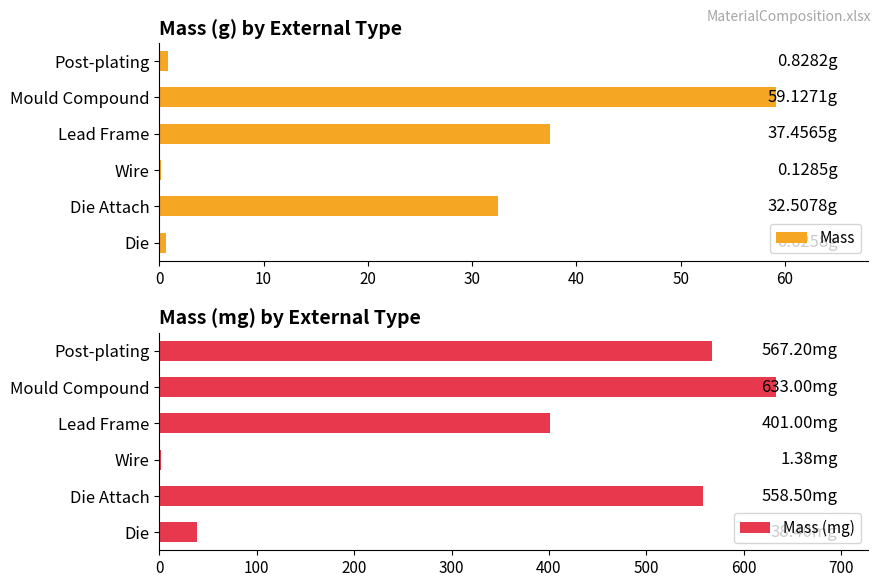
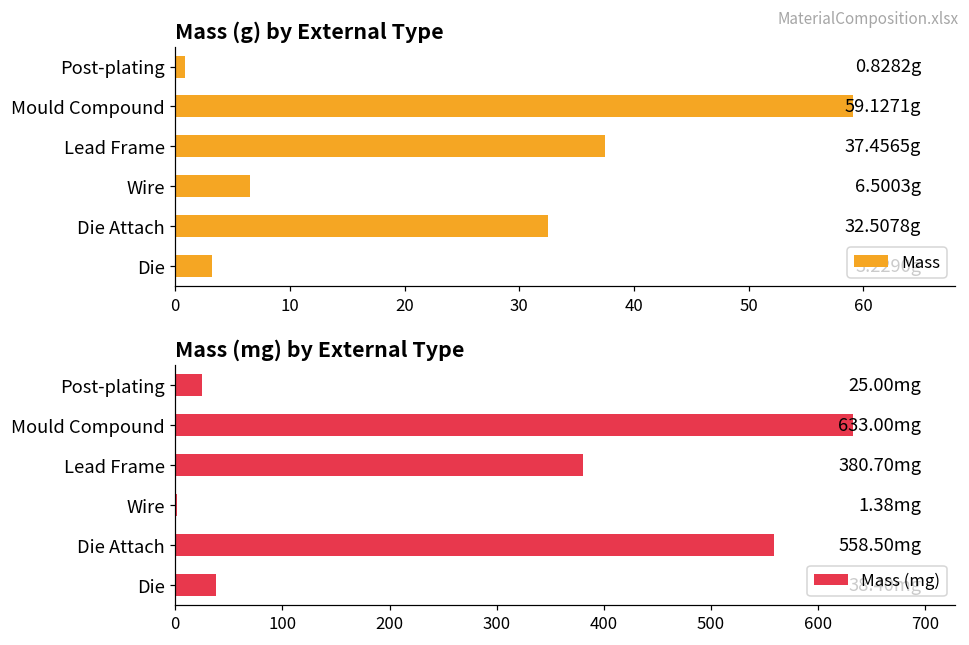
Mass (g) by External Type, Wire: 0.1285g -> 6.5003g
Mass (g) by External Type, Die: 0.6258g -> 3.2290g
Mass (mg) by External Type, Post-plating: 567.20 -> 25.00
Mass (mg) by External Type, Lead Frame: 401.00 -> 380.70
